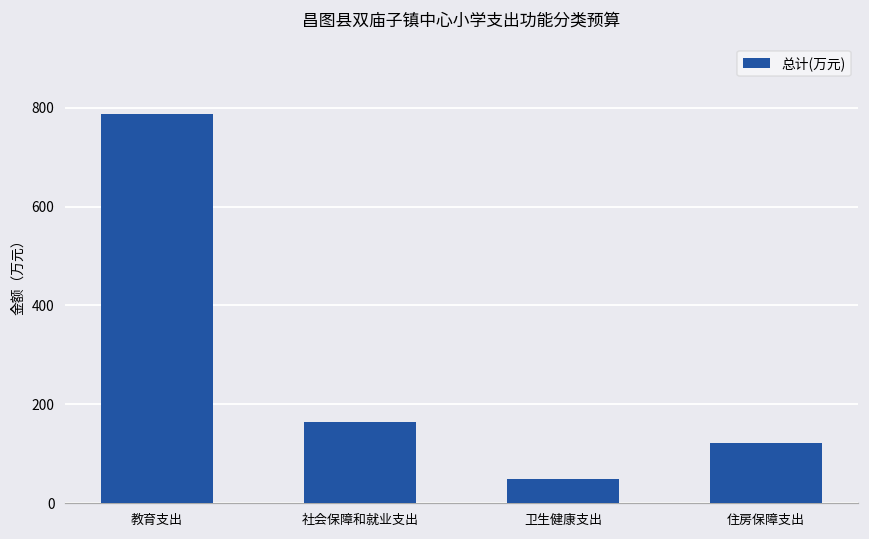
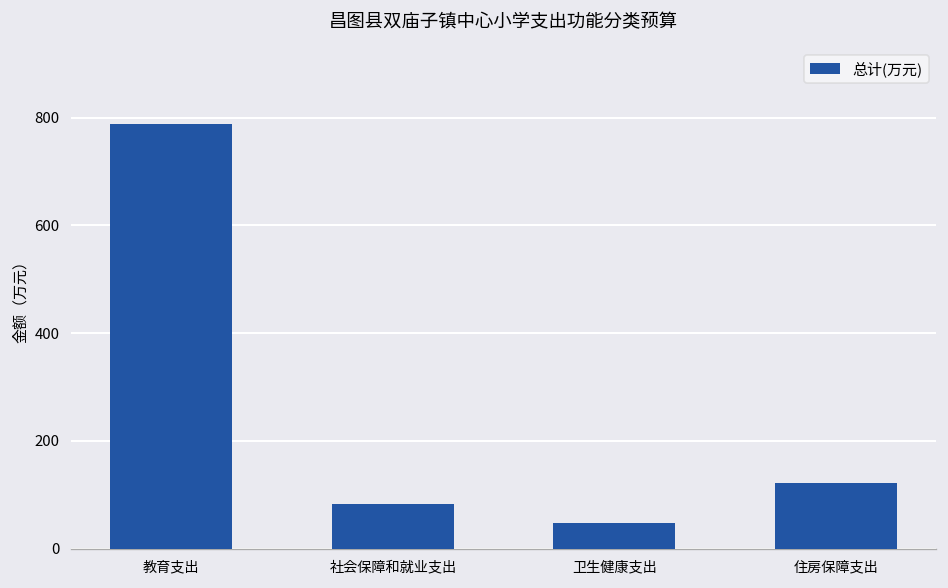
社会保障和就业支出: 160 -> 80
